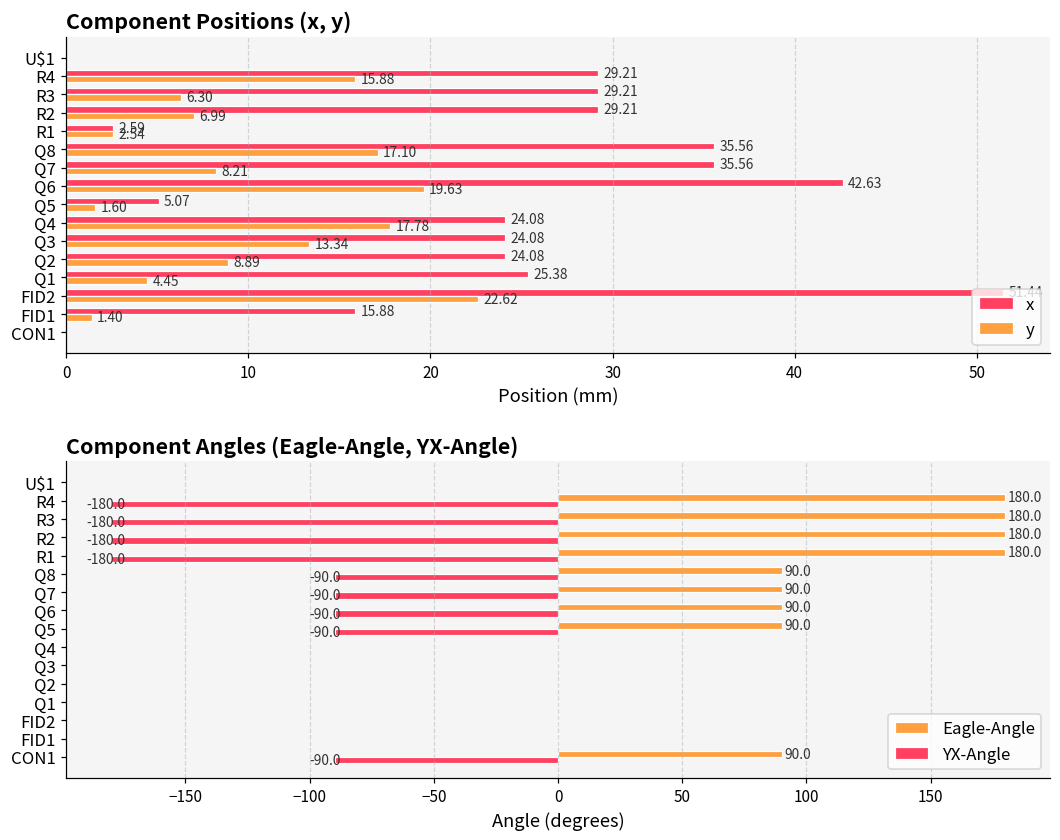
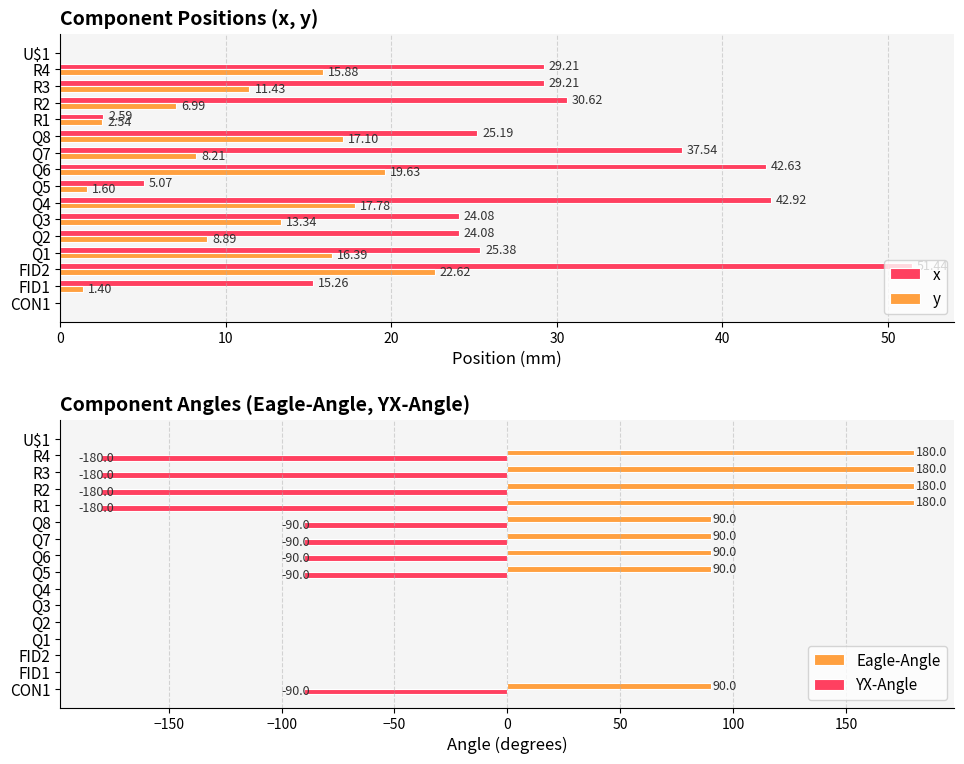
Component Positions (x, y), y, R3: 6.30 -> 11.43
Component Positions (x, y), x, R2: 29.21 -> 30.62
Component Positions (x, y), x, Q8: 35.56 -> 25.19
Component Positions (x, y), x, Q7: 35.56 -> 37.54
Component Positions (x, y), x, Q4: 24.08 -> 42.92
Component Positions (x, y), y, Q1: 4.45 -> 16.39
Component Positions (x, y), x, FID1: 15.88 -> 15.26
